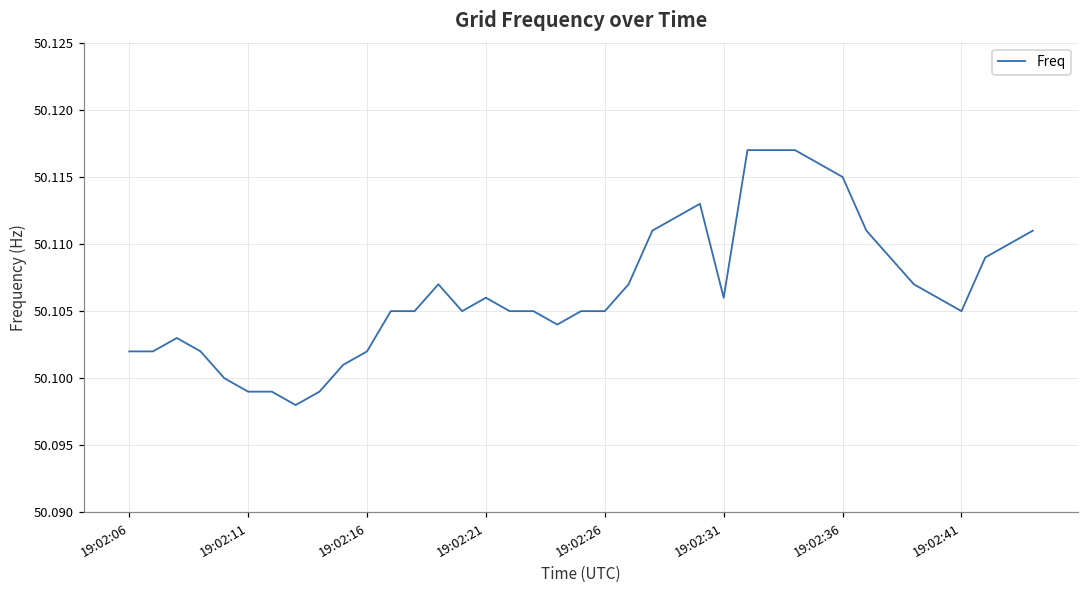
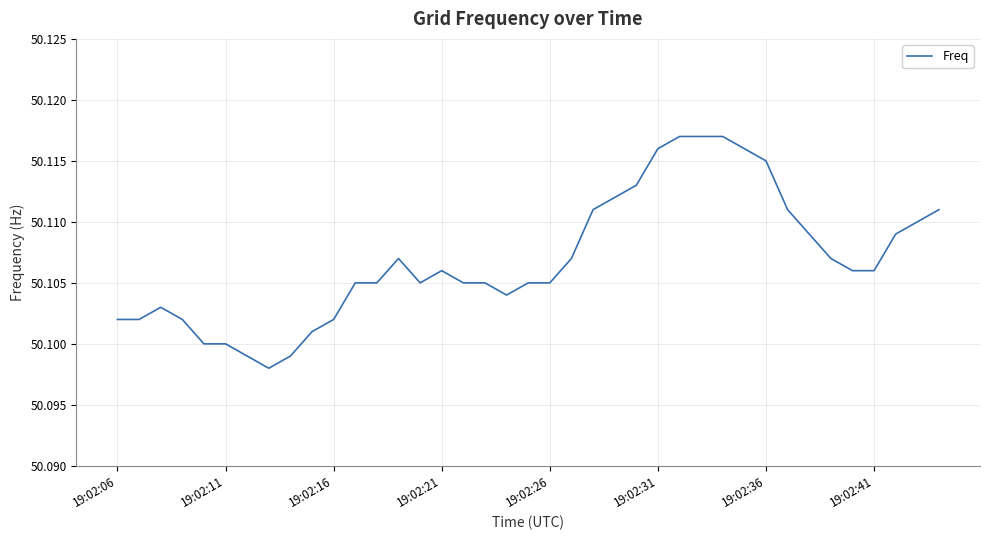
19:02:11: 50.099 -> 50.100
19:02:31: 50.106 -> 50.116
19:02:41: 50.105 -> 50.106
